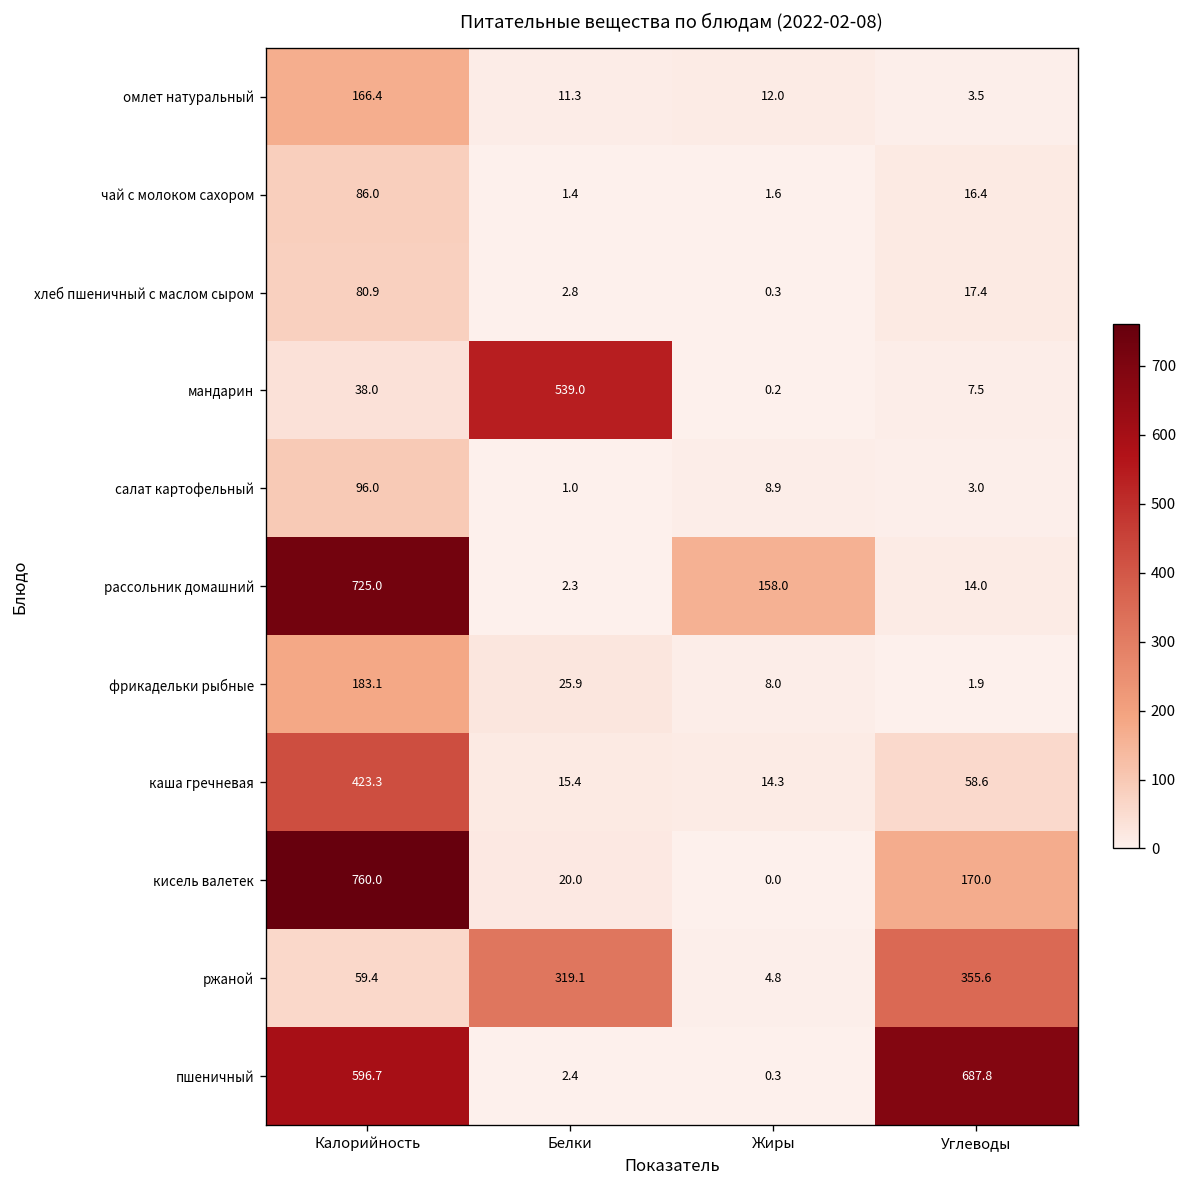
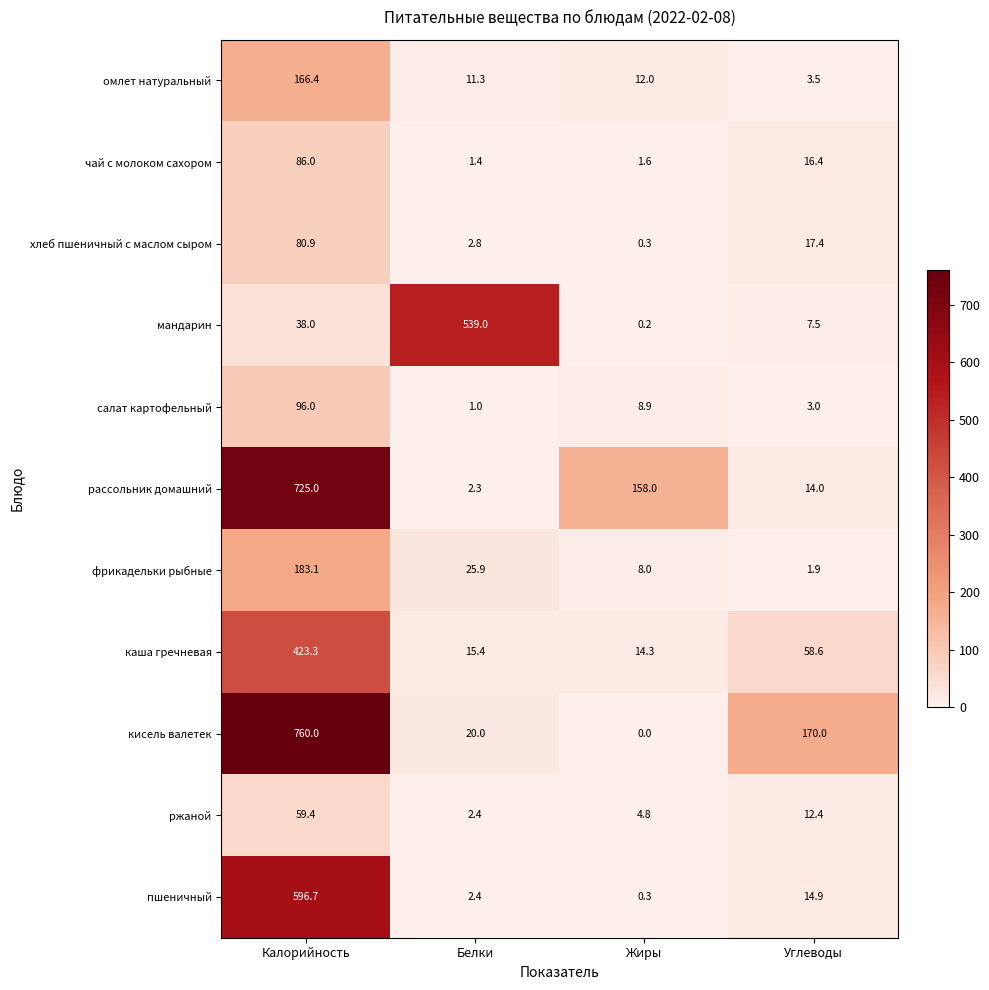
ржаной, Белки: 319.1 -> 2.4
ржаной, Углеводы: 355.6 -> 12.4
пшеничный, Углеводы: 687.8 -> 14.9
